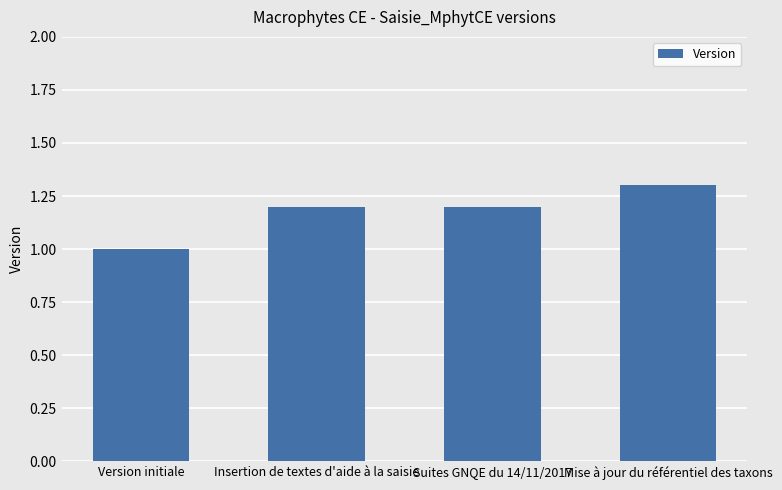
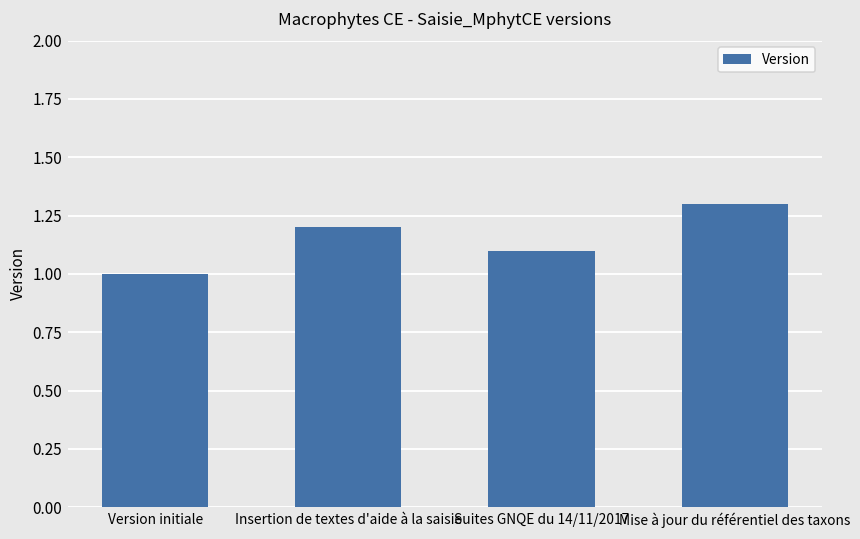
Suites GNQE du 14/11/2017: 1.2 -> 1.1
